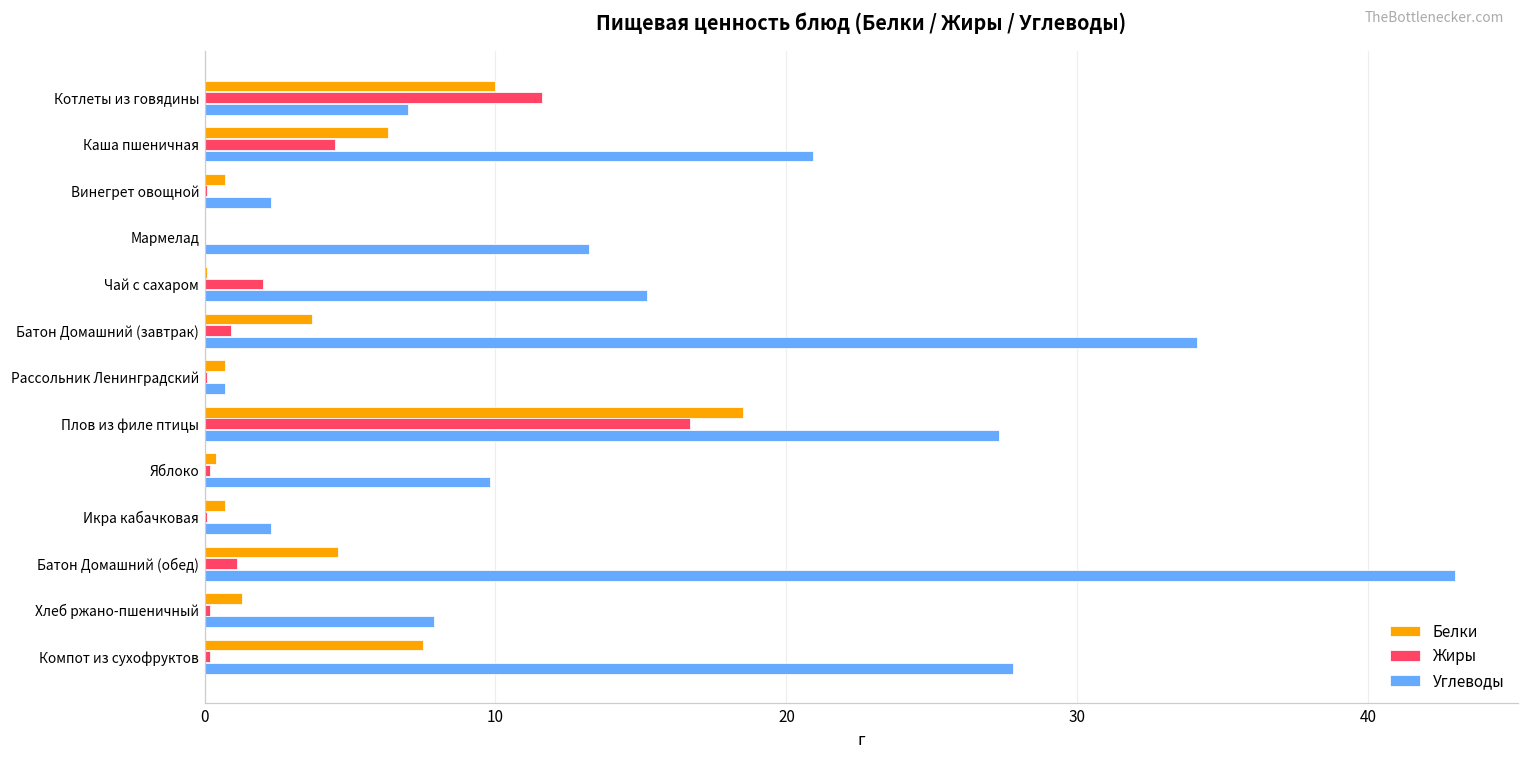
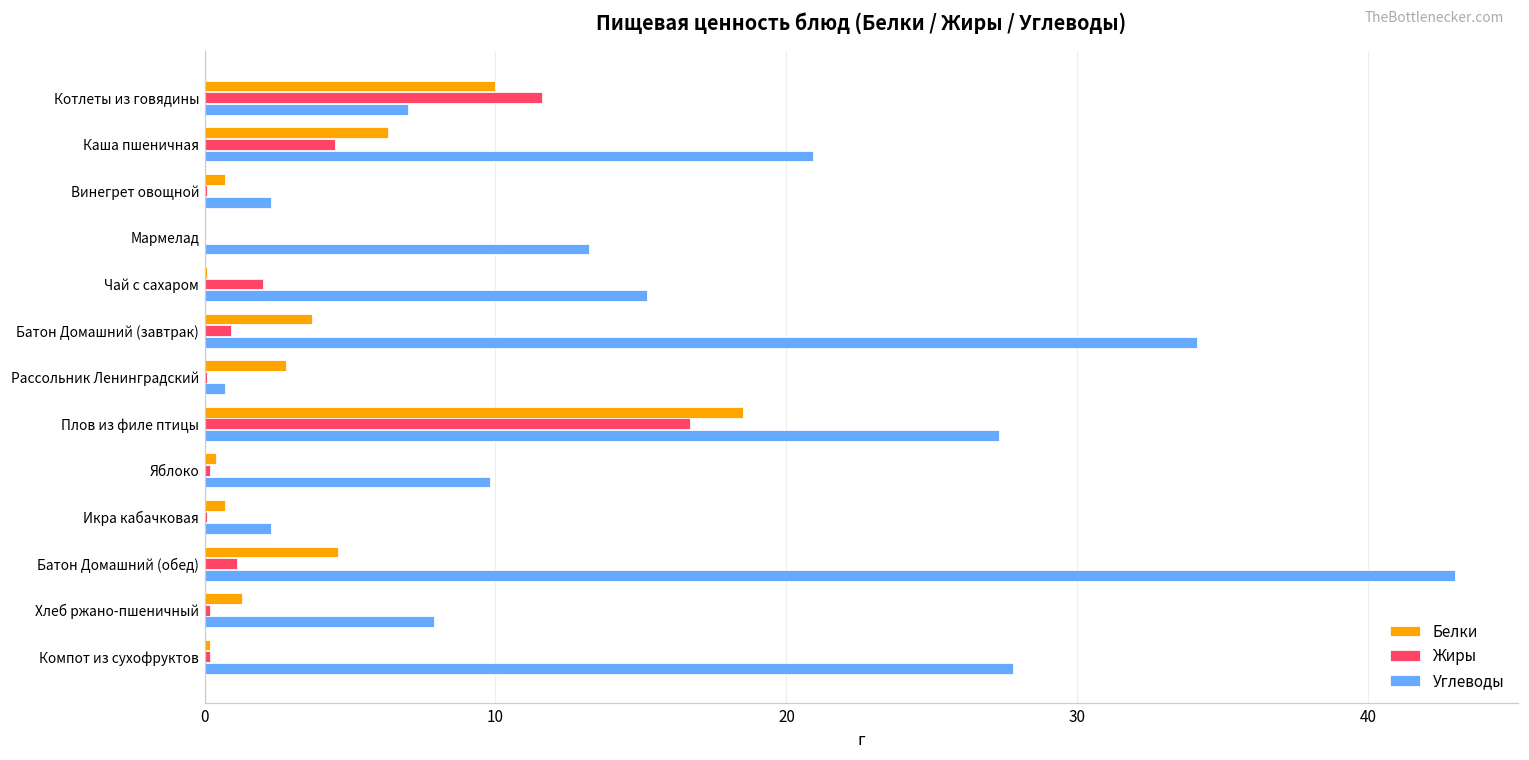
Белки, Рассольник Ленинградский: 0.7 -> 2.8
Белки, Компот из сухофруктов: 7.5 -> 0.2
